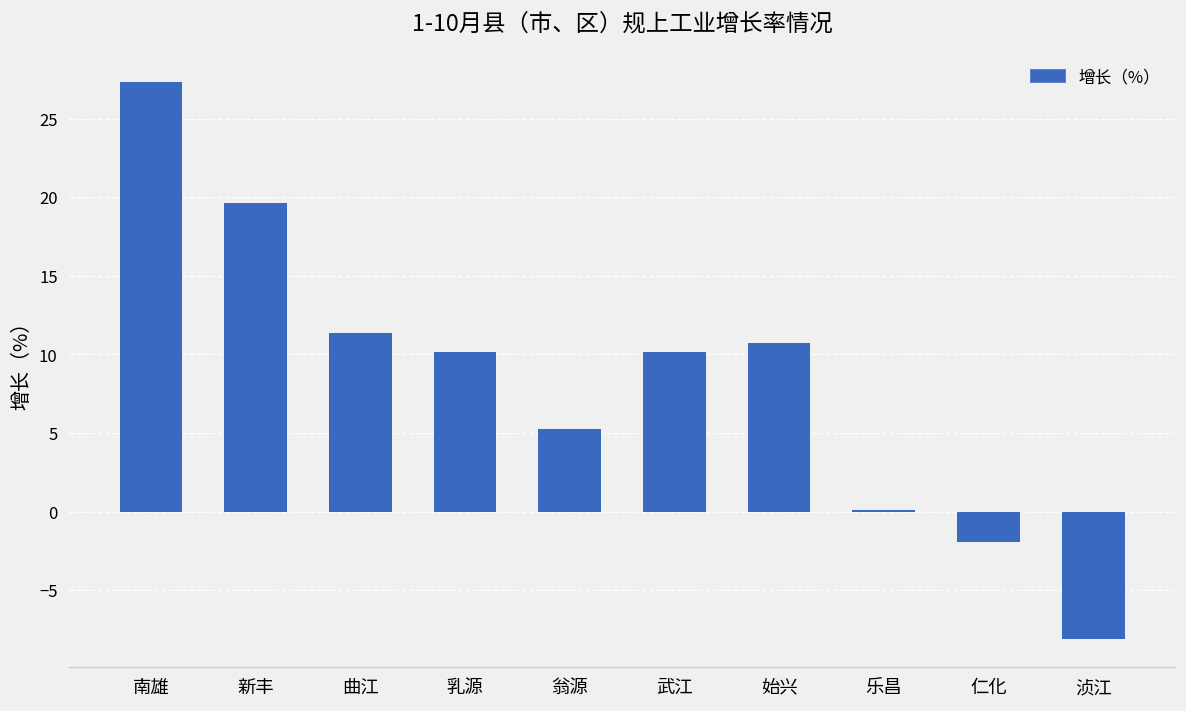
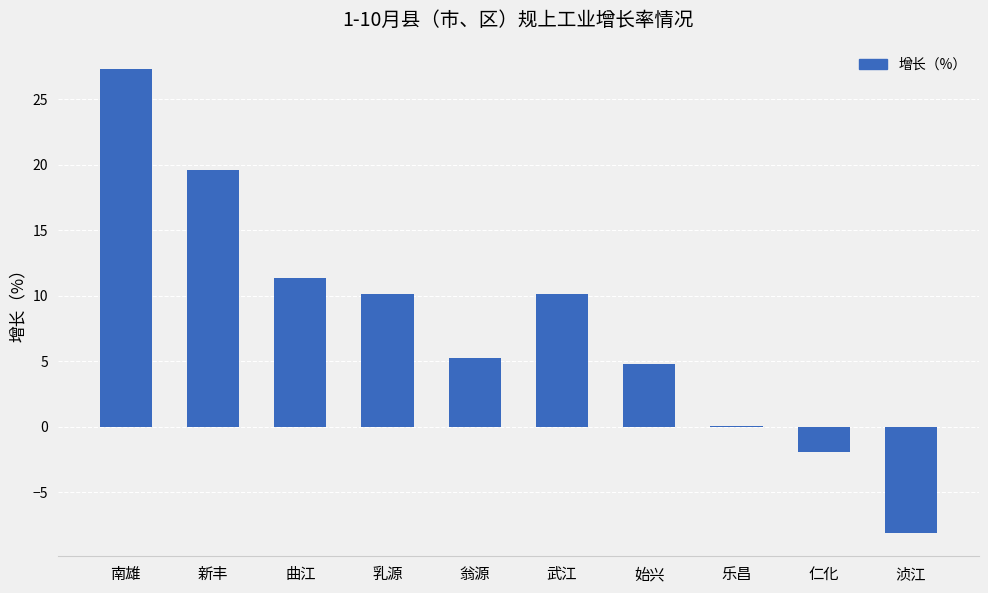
始兴: 10.8 -> 4.8
